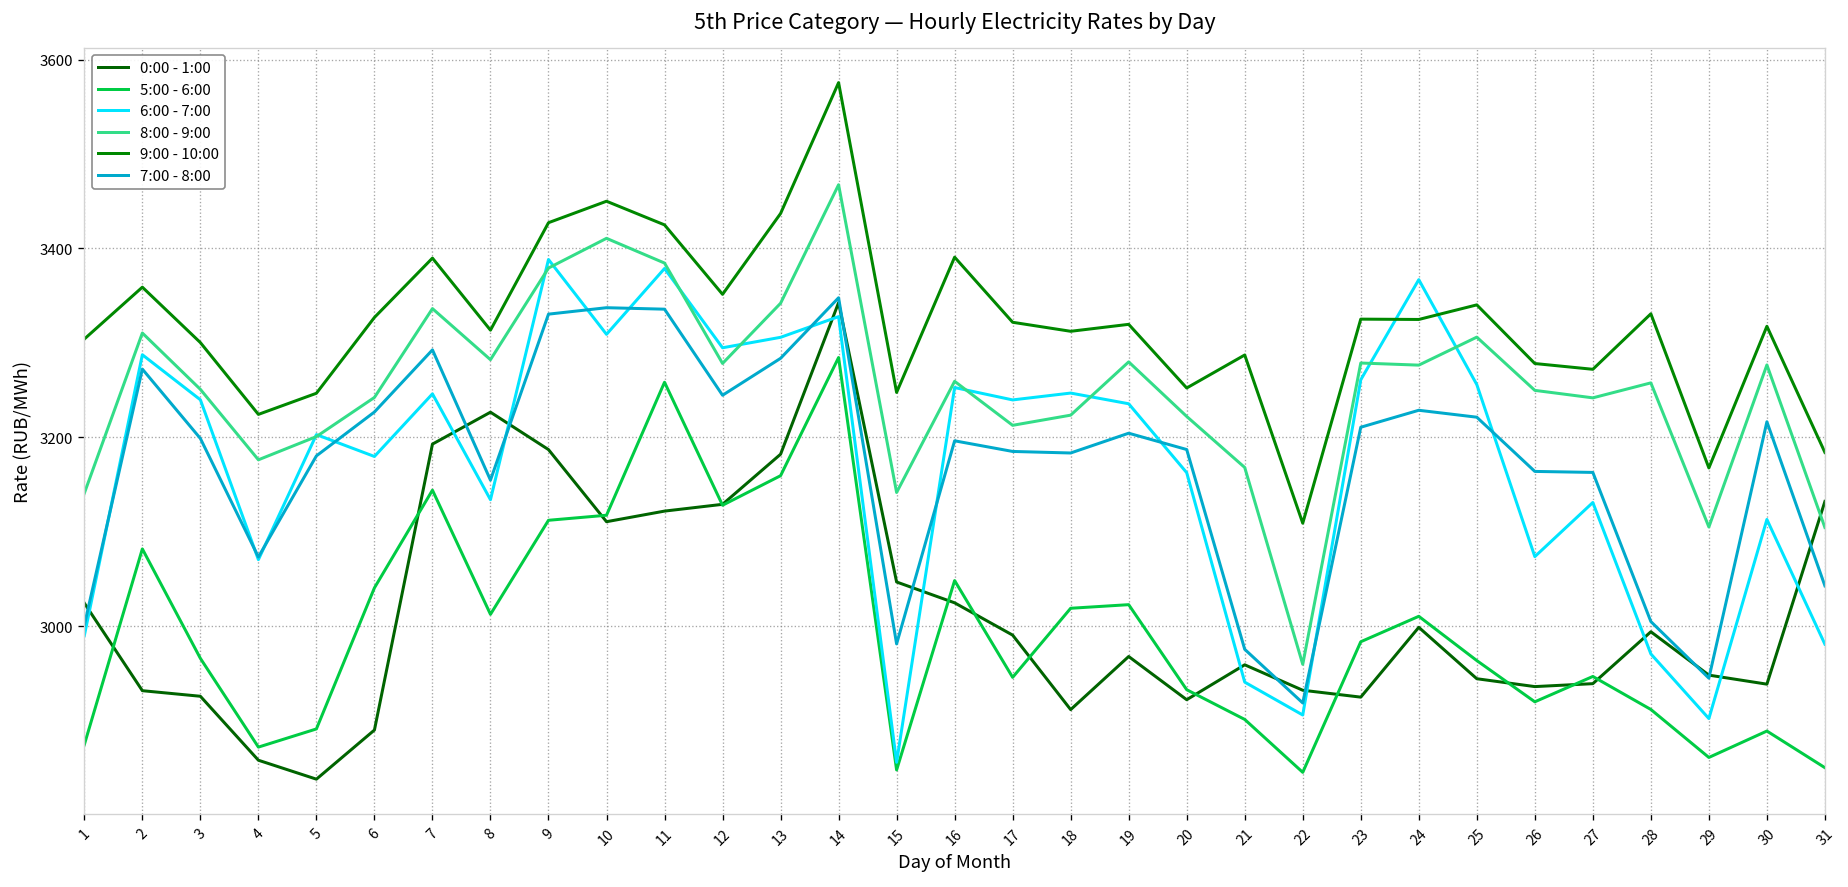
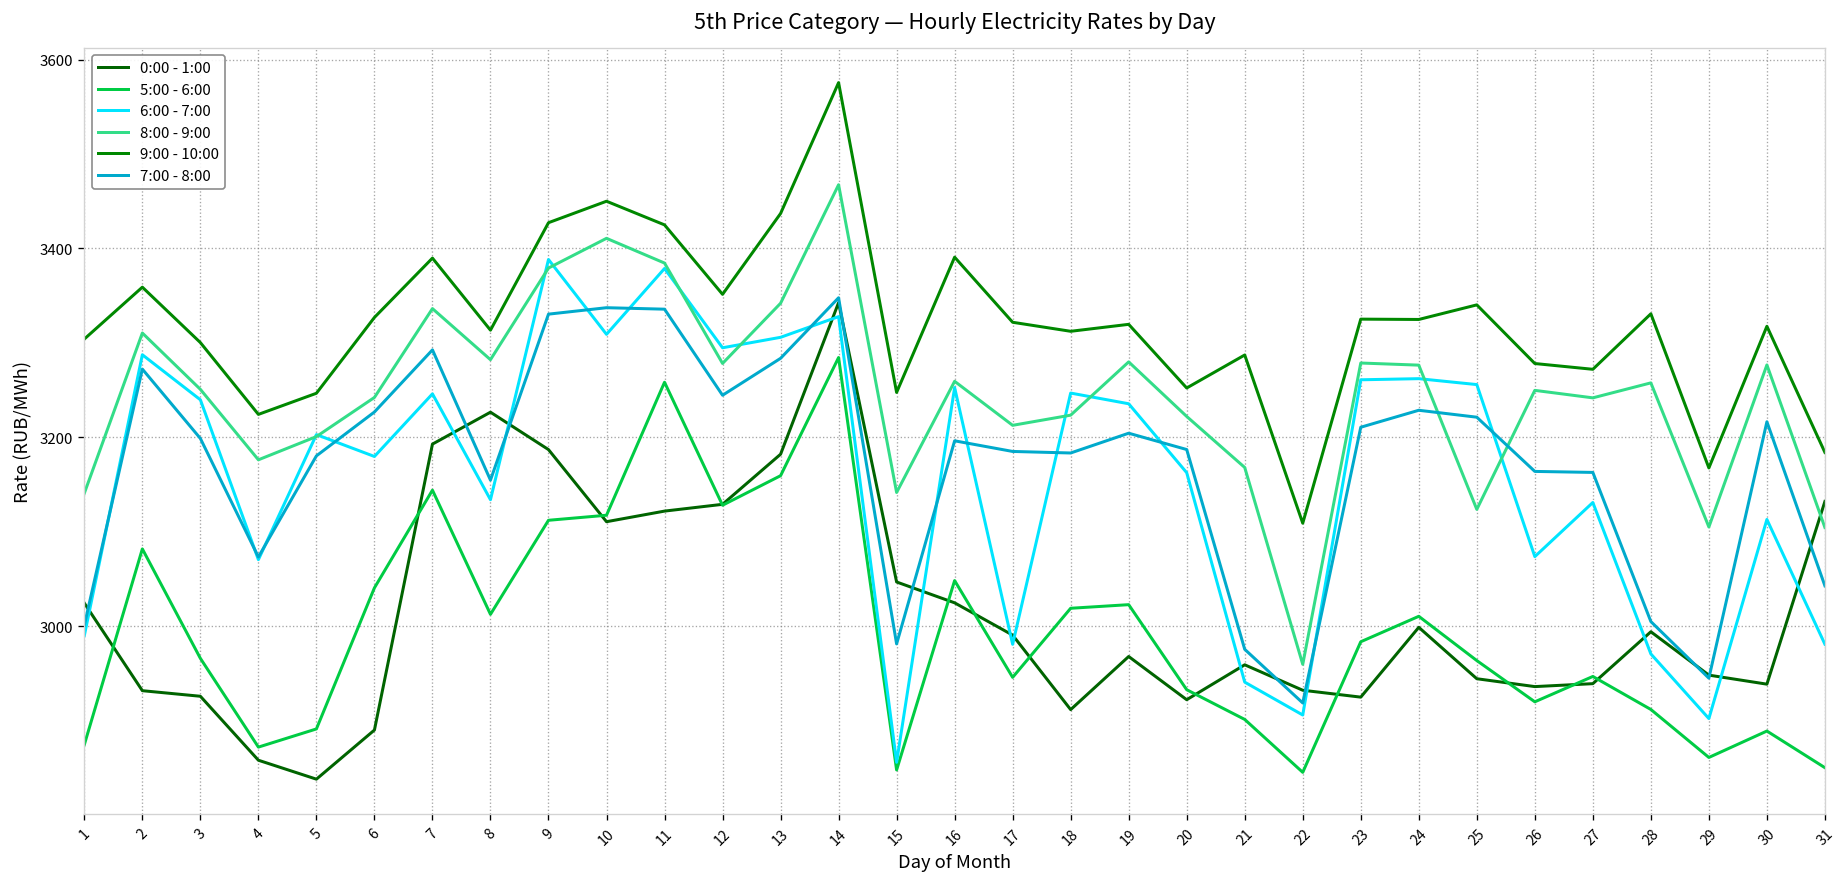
6:00 - 7:00, 17: 3240 -> 2980
6:00 - 7:00, 24: 3370 -> 3260
8:00 - 9:00, 25: 3310 -> 3120
